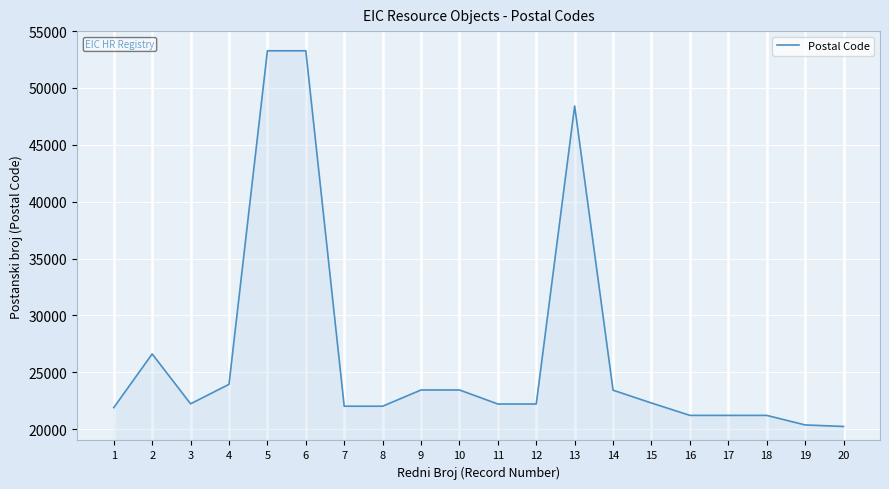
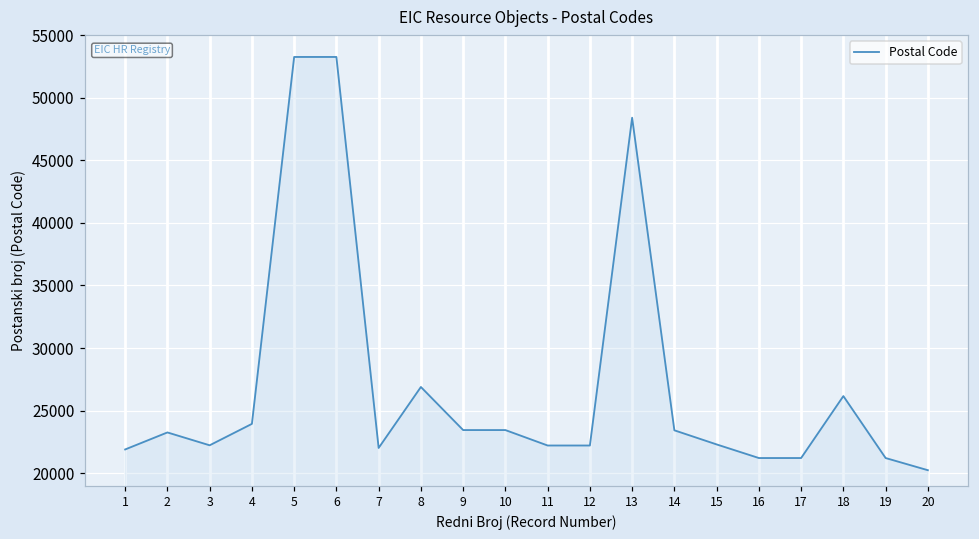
2: 26600 -> 23300
8: 22000 -> 26900
18: 21200 -> 26200
19: 20400 -> 21200
